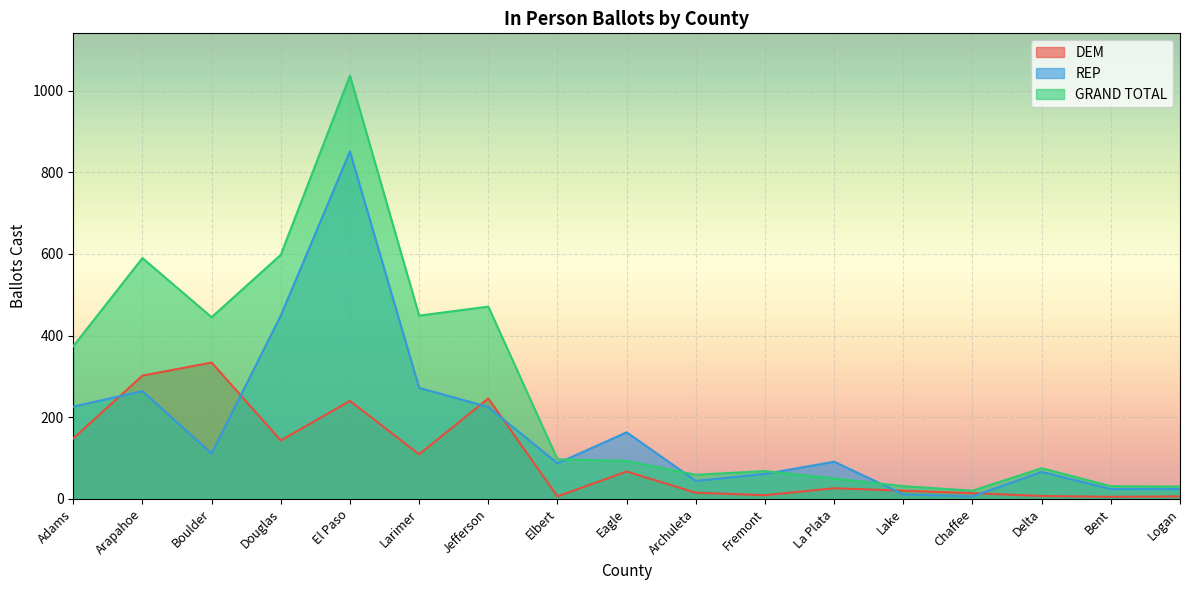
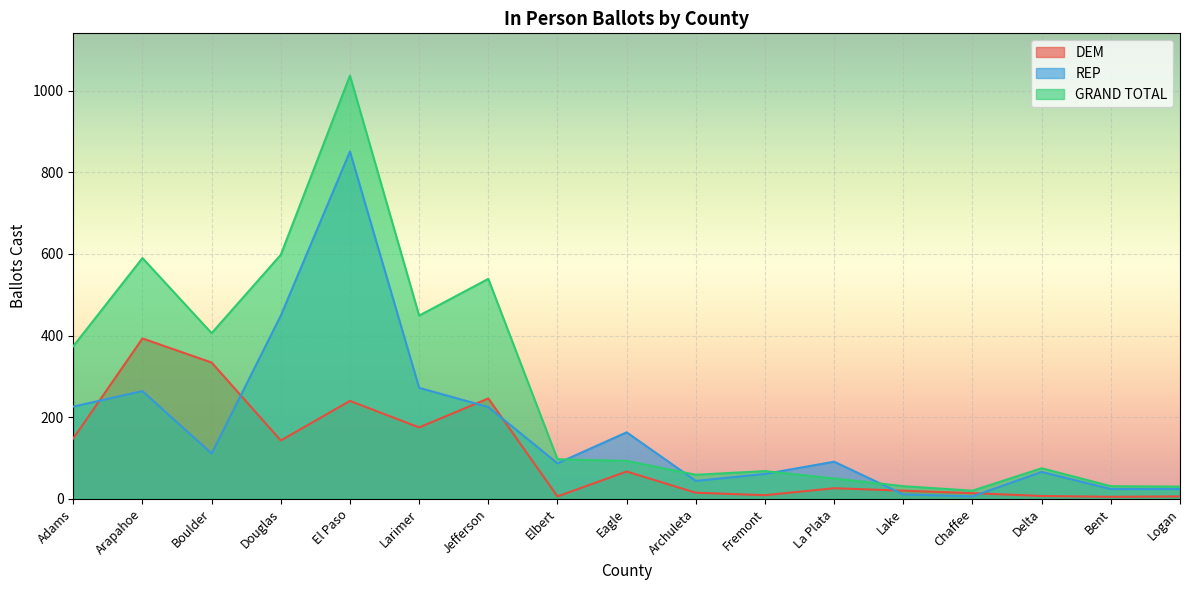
DEM, Arapahoe: 300 -> 390
GRAND TOTAL, Boulder: 450 -> 410
DEM, Larimer: 110 -> 180
GRAND TOTAL, Jefferson: 470 -> 540
